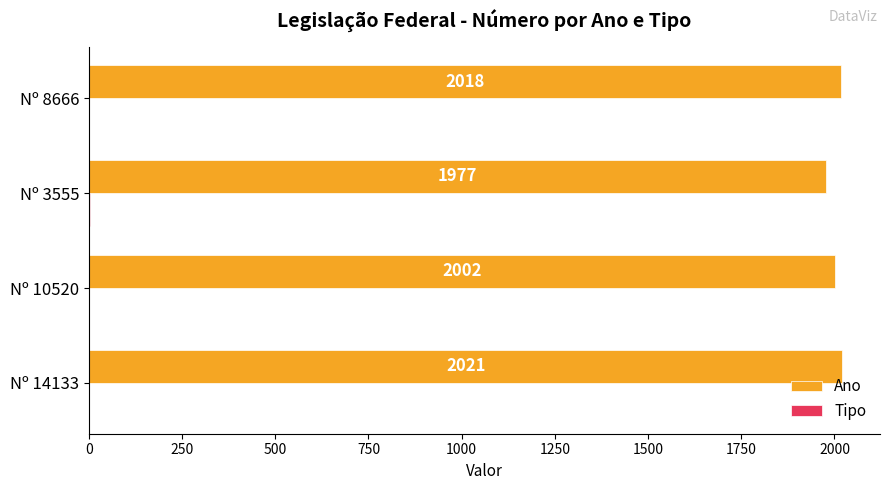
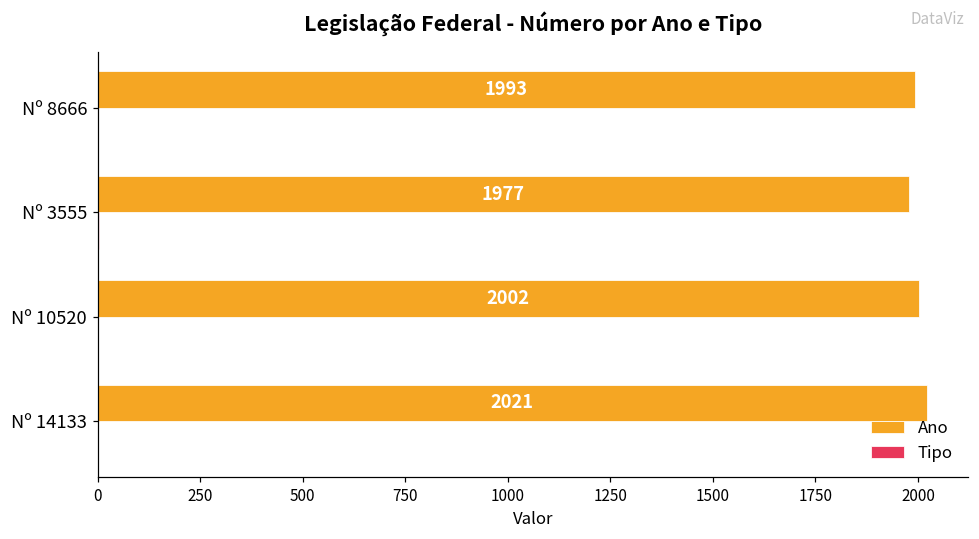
Ano, Nº 8666: 2018 -> 1993
